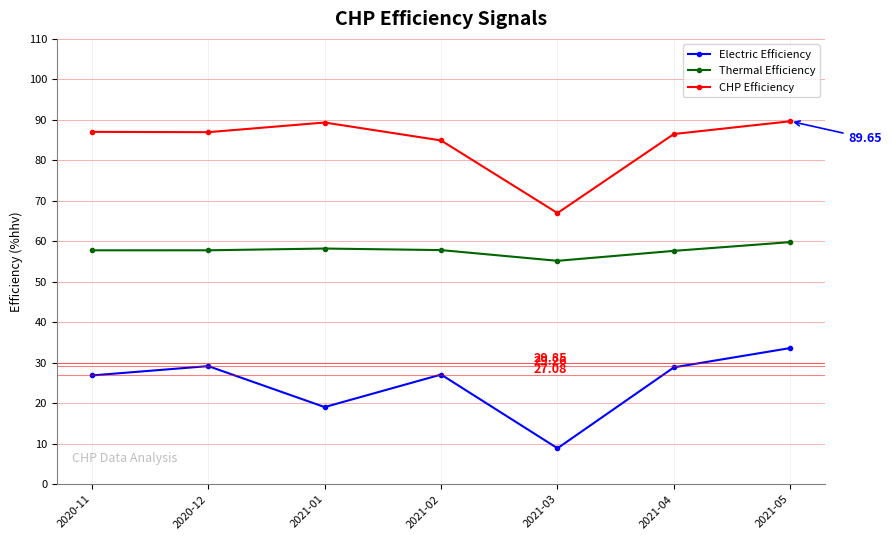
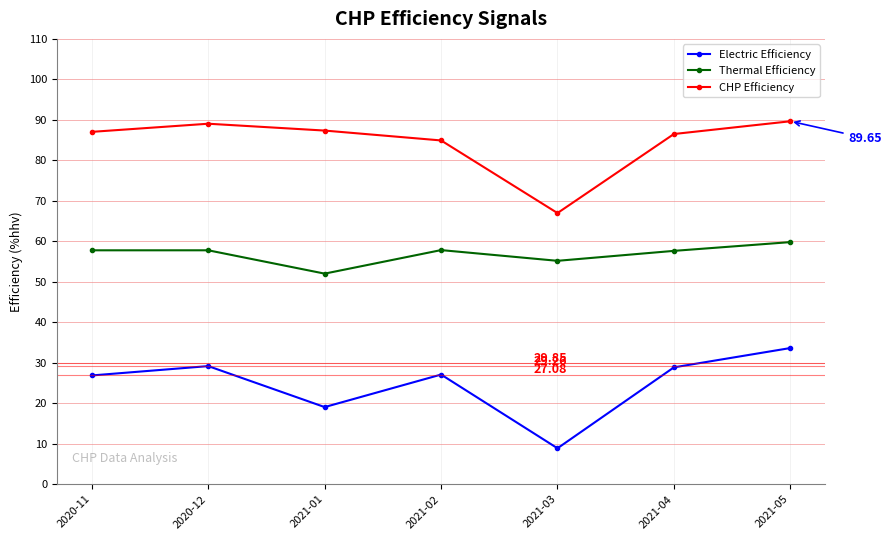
CHP Efficiency, 2020-12: 87 -> 89
Thermal Efficiency, 2021-01: 58 -> 52
CHP Efficiency, 2021-01: 89 -> 87
